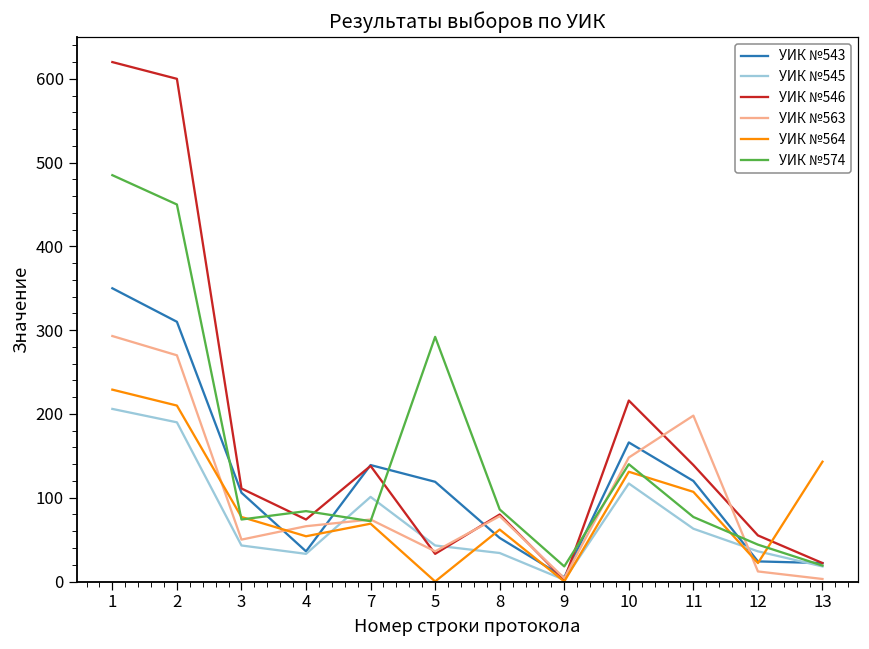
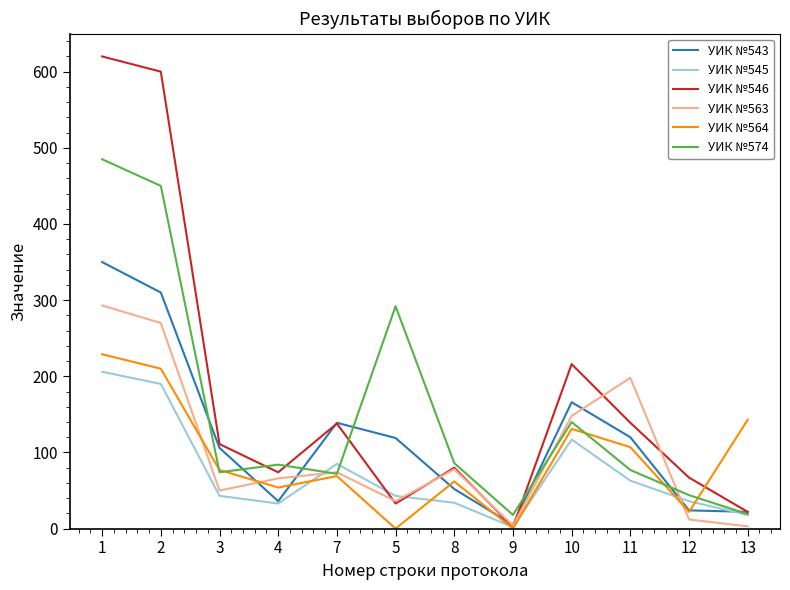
УИК №545, 7: 100 -> 90
УИК №546, 12: 60 -> 70
